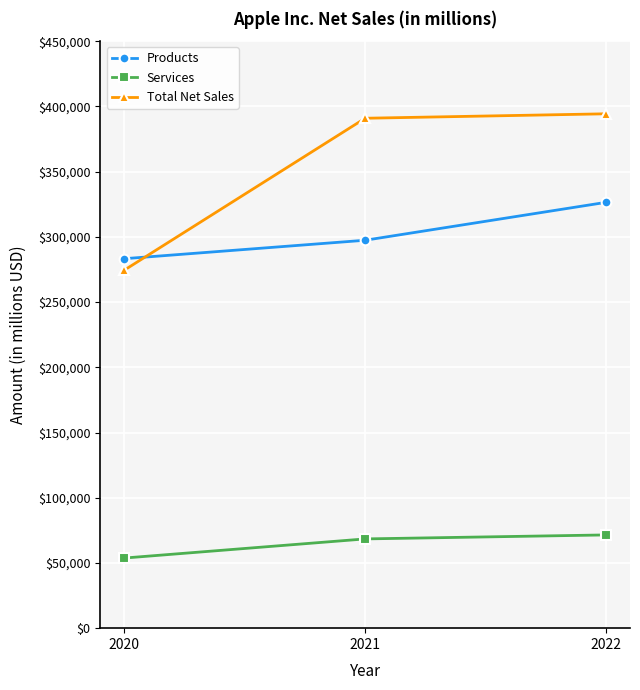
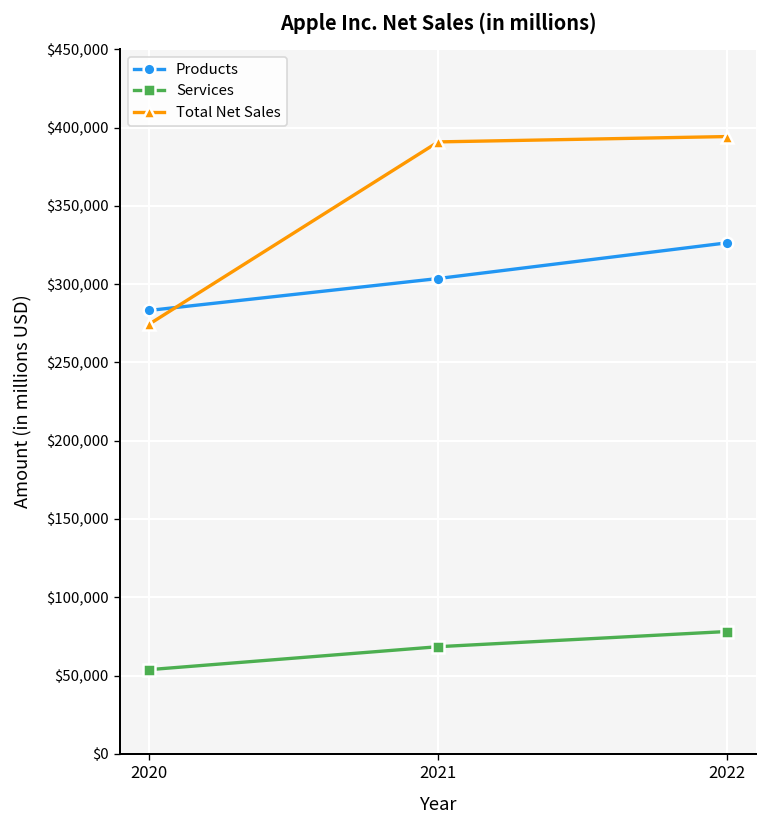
Products, 2021: $297,000 -> $304,000
Services, 2022: $71,000 -> $78,000
